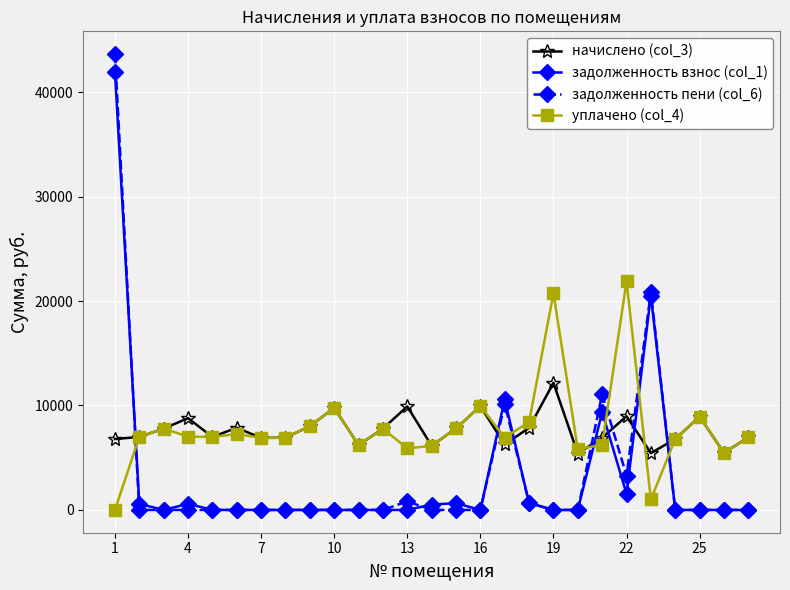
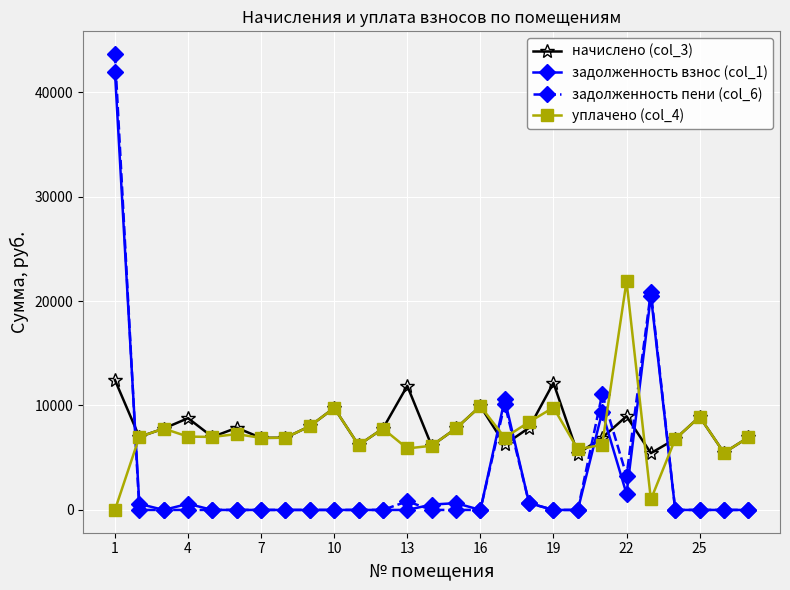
начислено (col_3), 1: 6800 -> 12400
начислено (col_3), 13: 9900 -> 11900
уплачено (col_4), 19: 20700 -> 9800
